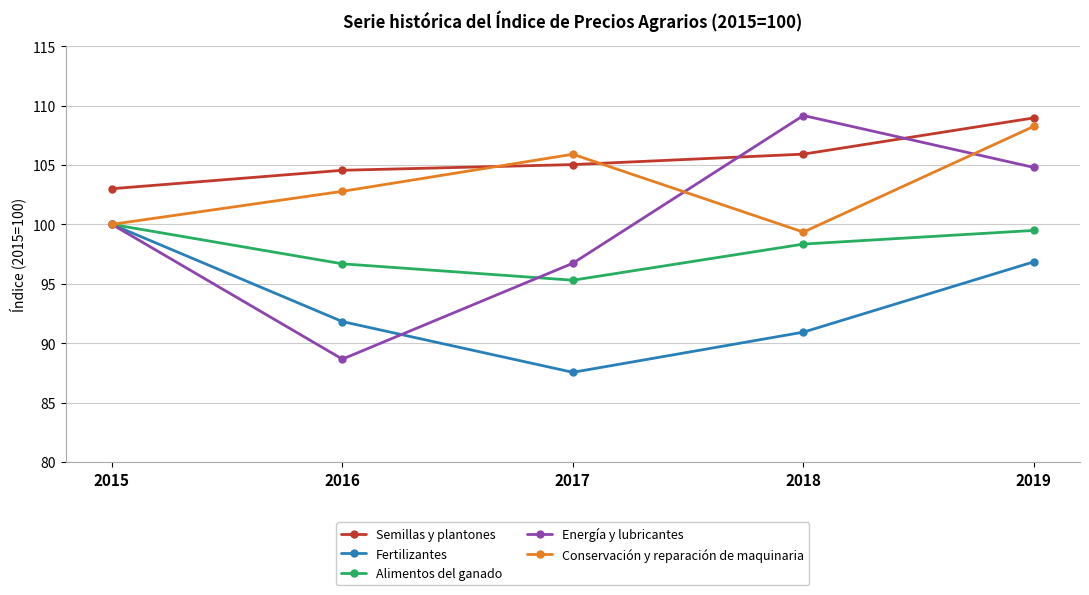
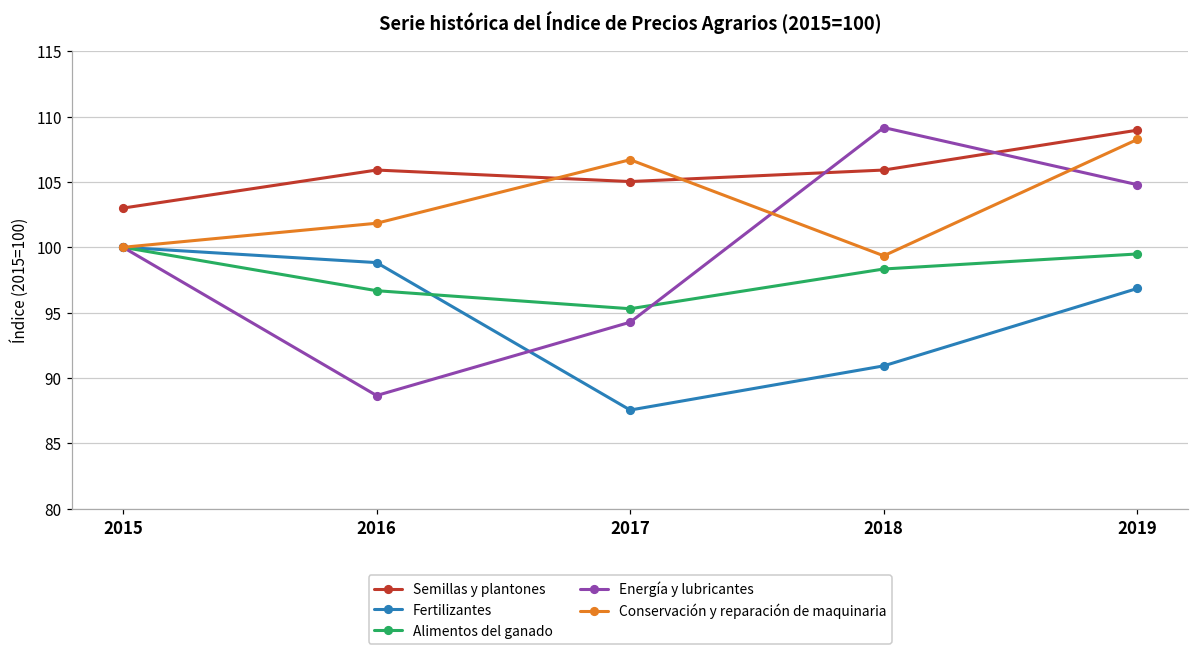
Semillas y plantones, 2016: 104.6 -> 105.9
Fertilizantes, 2016: 91.8 -> 98.8
Conservación y reparación de maquinaria, 2016: 102.8 -> 101.8
Energía y lubricantes, 2017: 96.7 -> 94.3
Conservación y reparación de maquinaria, 2017: 105.9 -> 106.7
